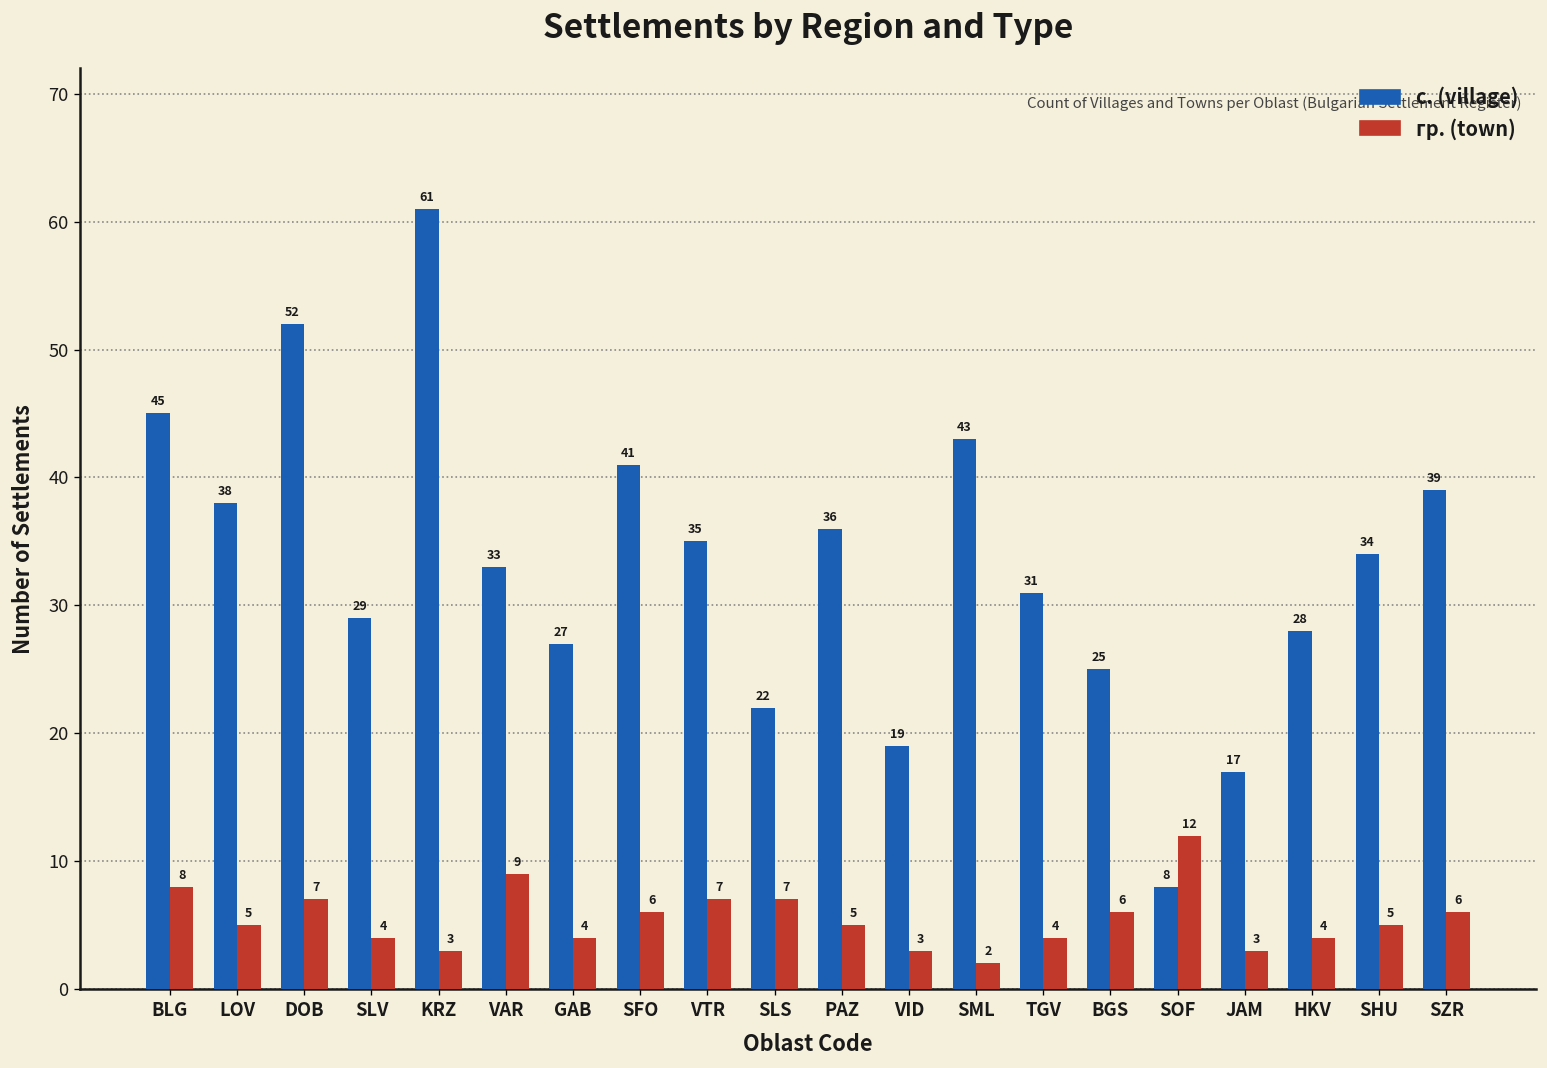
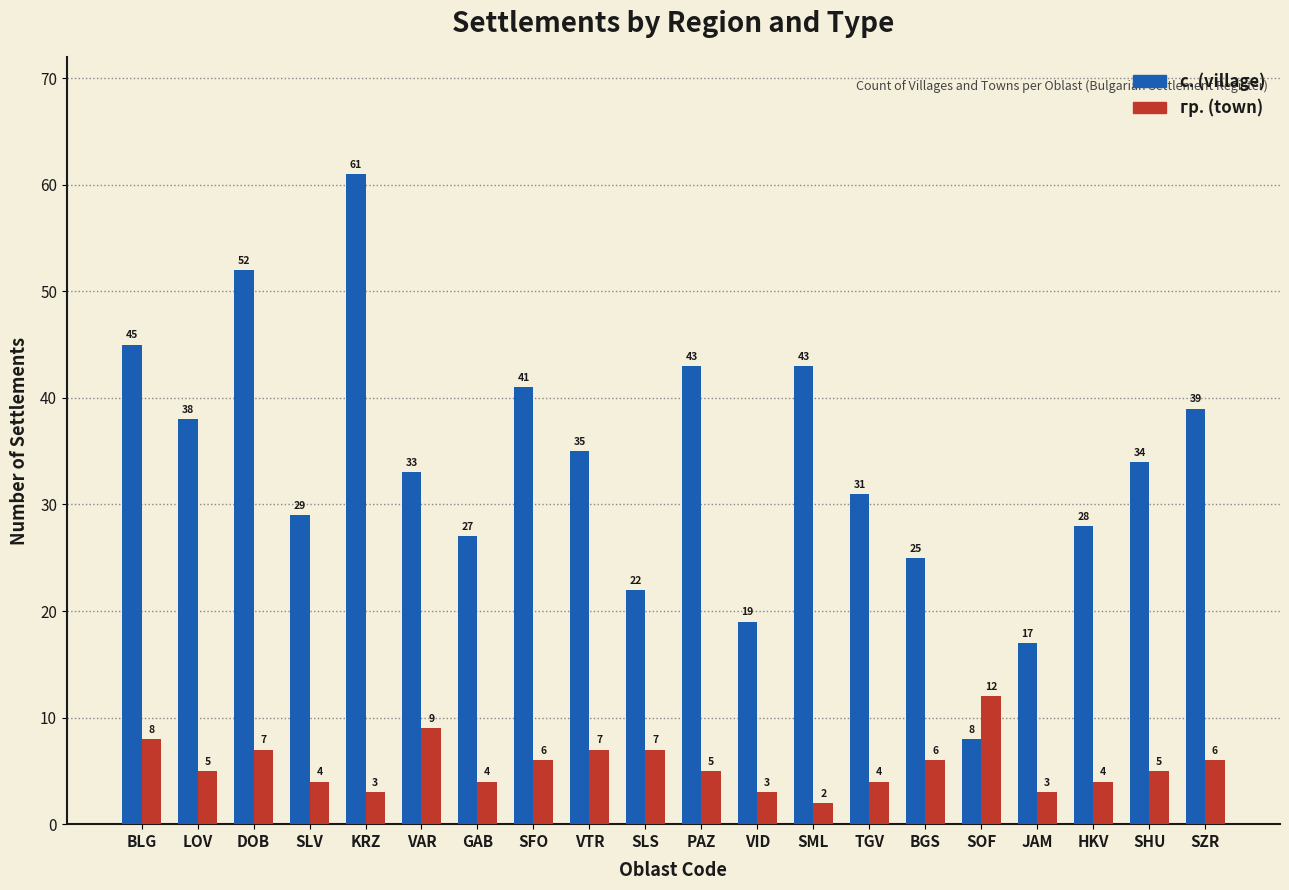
с. (village), PAZ: 36 -> 43
